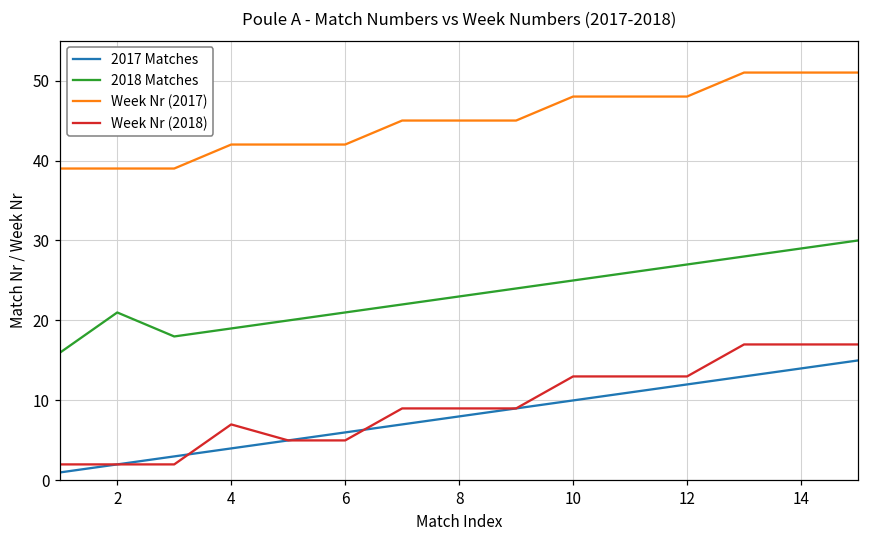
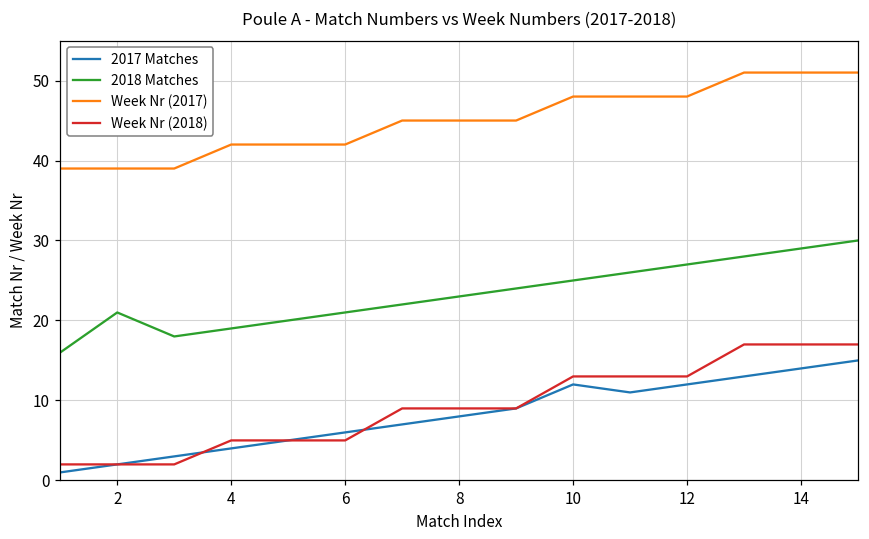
Week Nr (2018), 4: 7 -> 5
2017 Matches, 10: 10 -> 12
